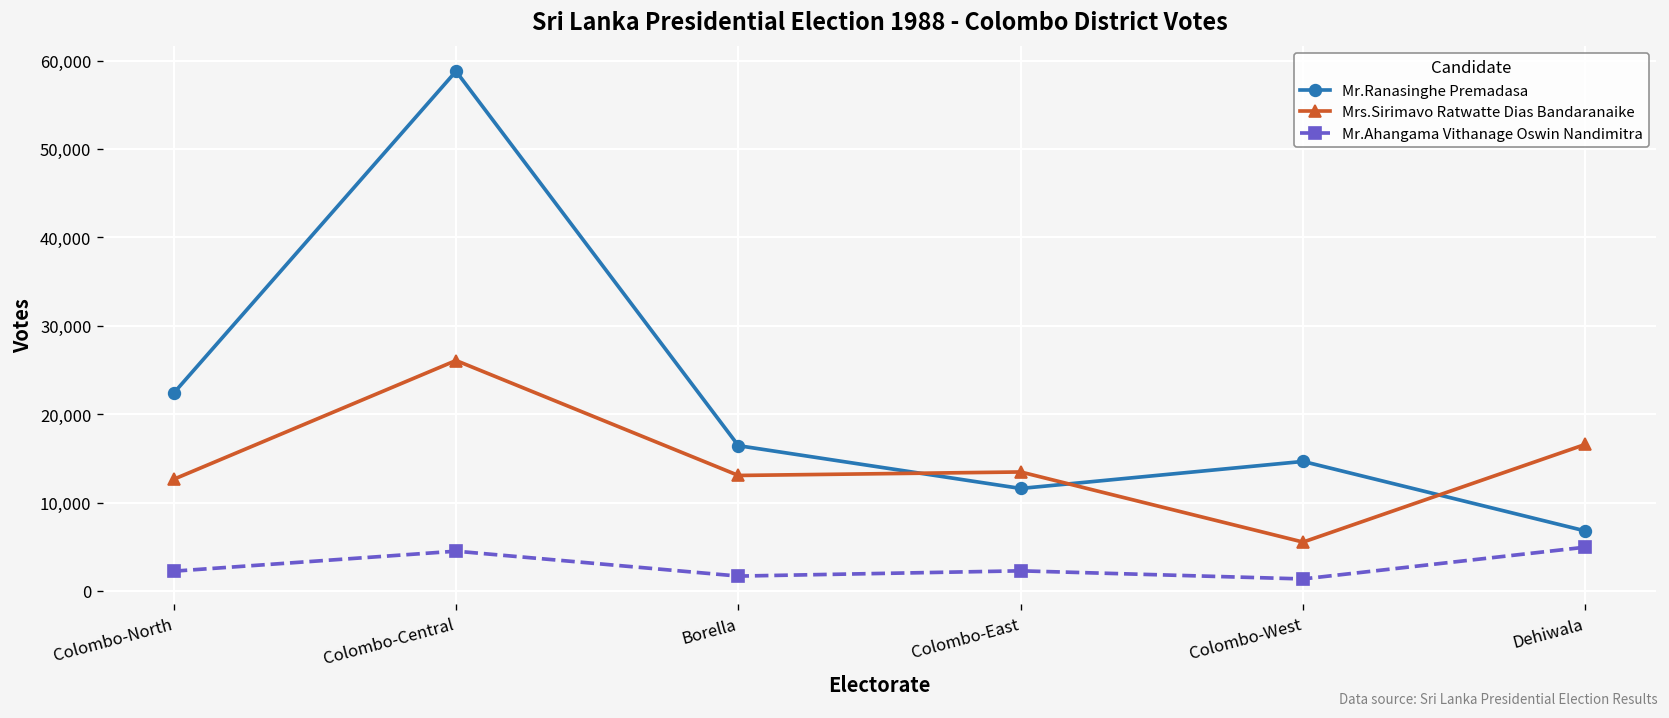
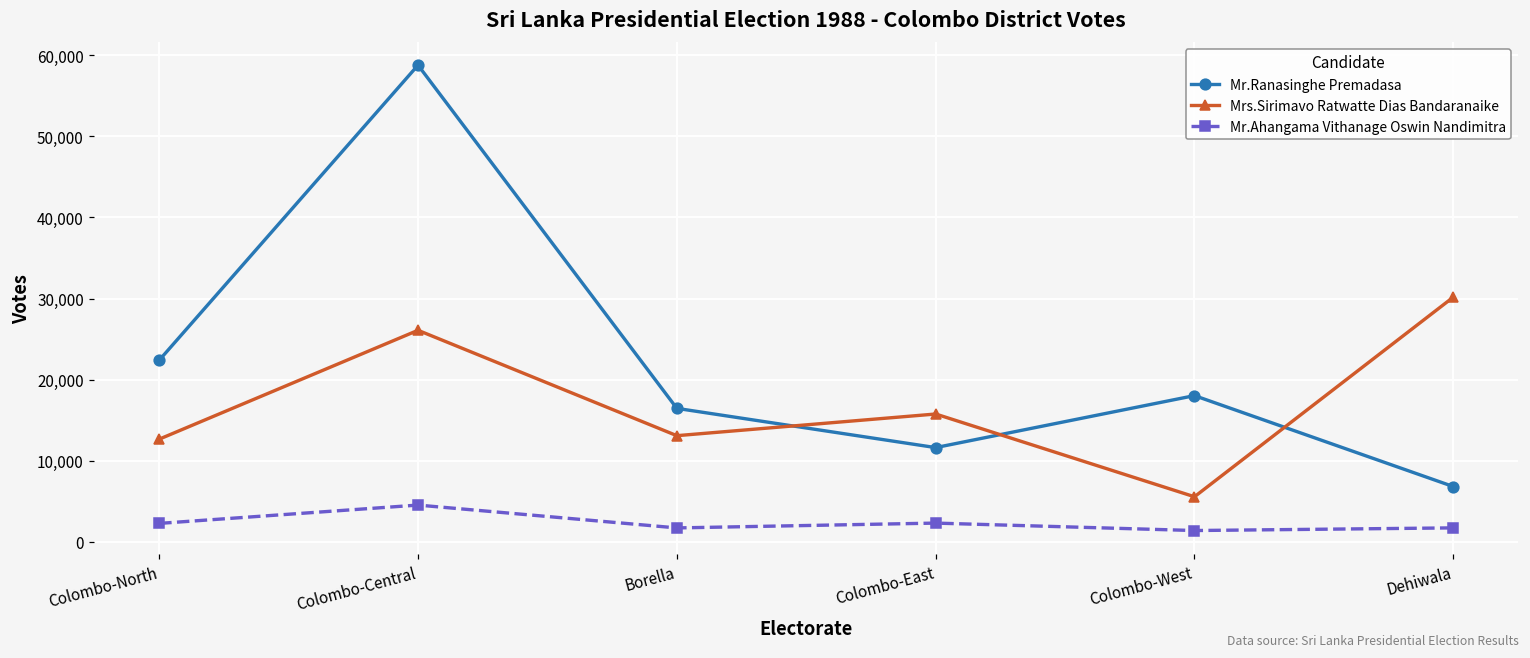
Mrs.Sirimavo Ratwatte Dias Bandaranaike, Colombo-East: 13,000 -> 16,000
Mr.Ranasinghe Premadasa, Colombo-West: 15,000 -> 18,000
Mrs.Sirimavo Ratwatte Dias Bandaranaike, Dehiwala: 17,000 -> 30,000
Mr.Ahangama Vithanage Oswin Nandimitra, Dehiwala: 5,000 -> 2,000
